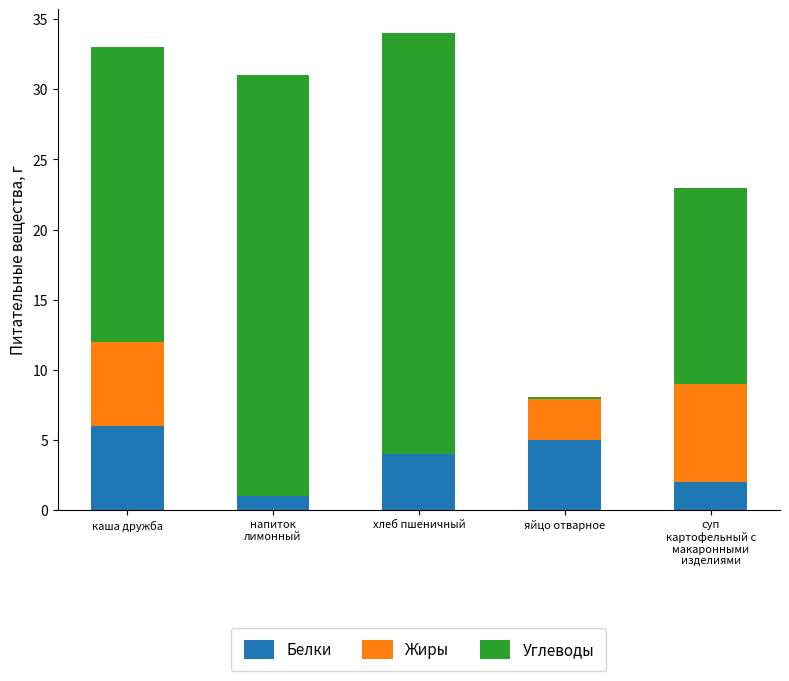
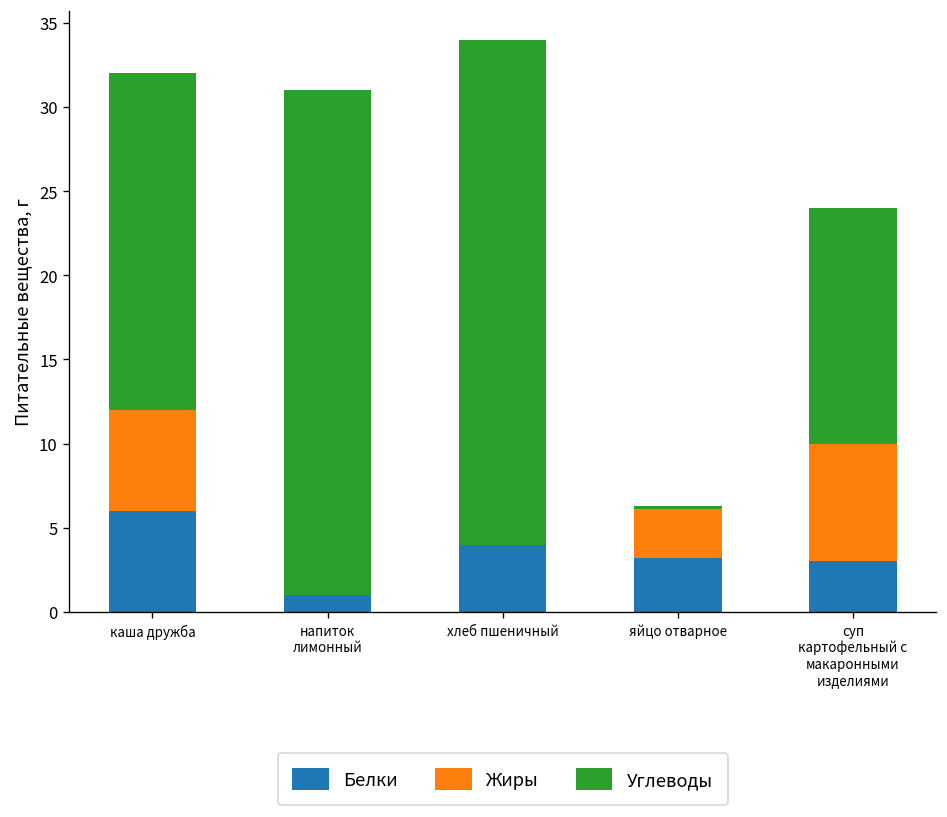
Углеводы, каша дружба: 21 -> 20
Белки, яйцо отварное: 5.0 -> 3.2
Белки, суп картофельный с макаронными изделиями: 2 -> 3
